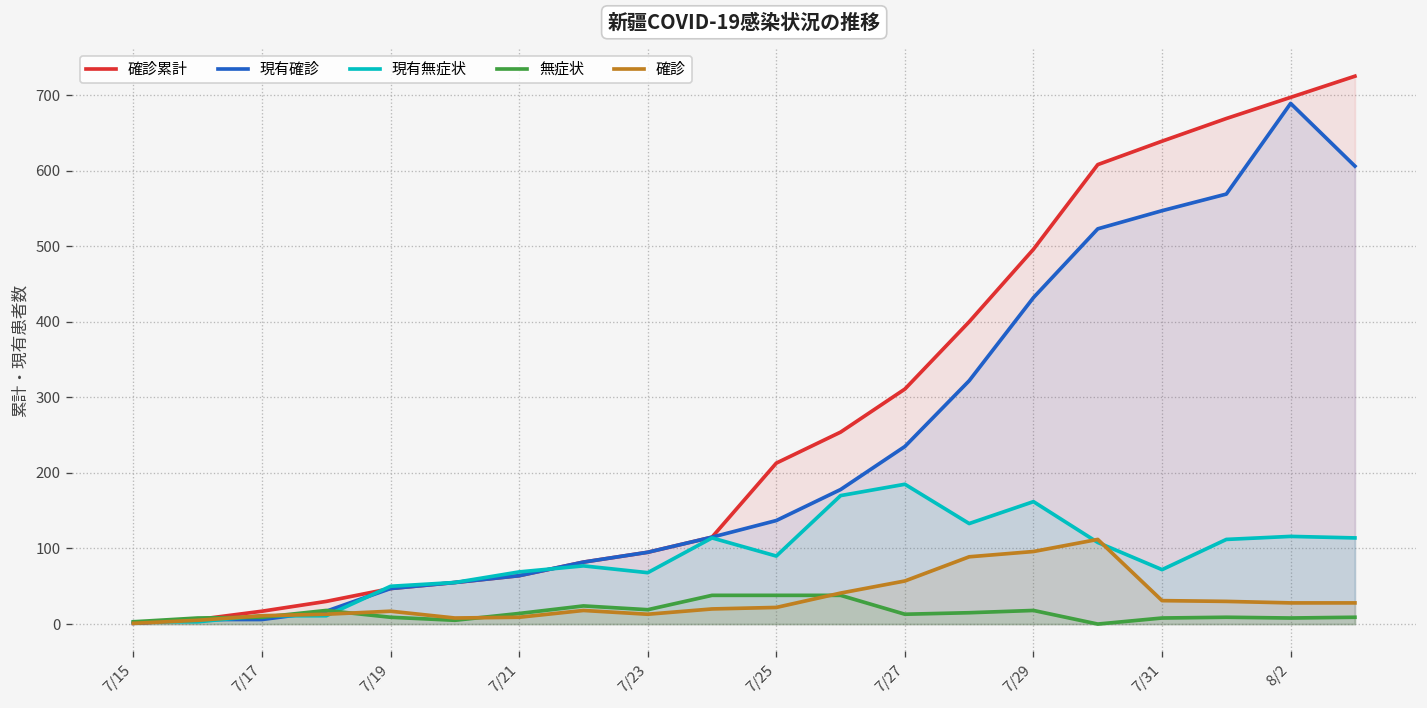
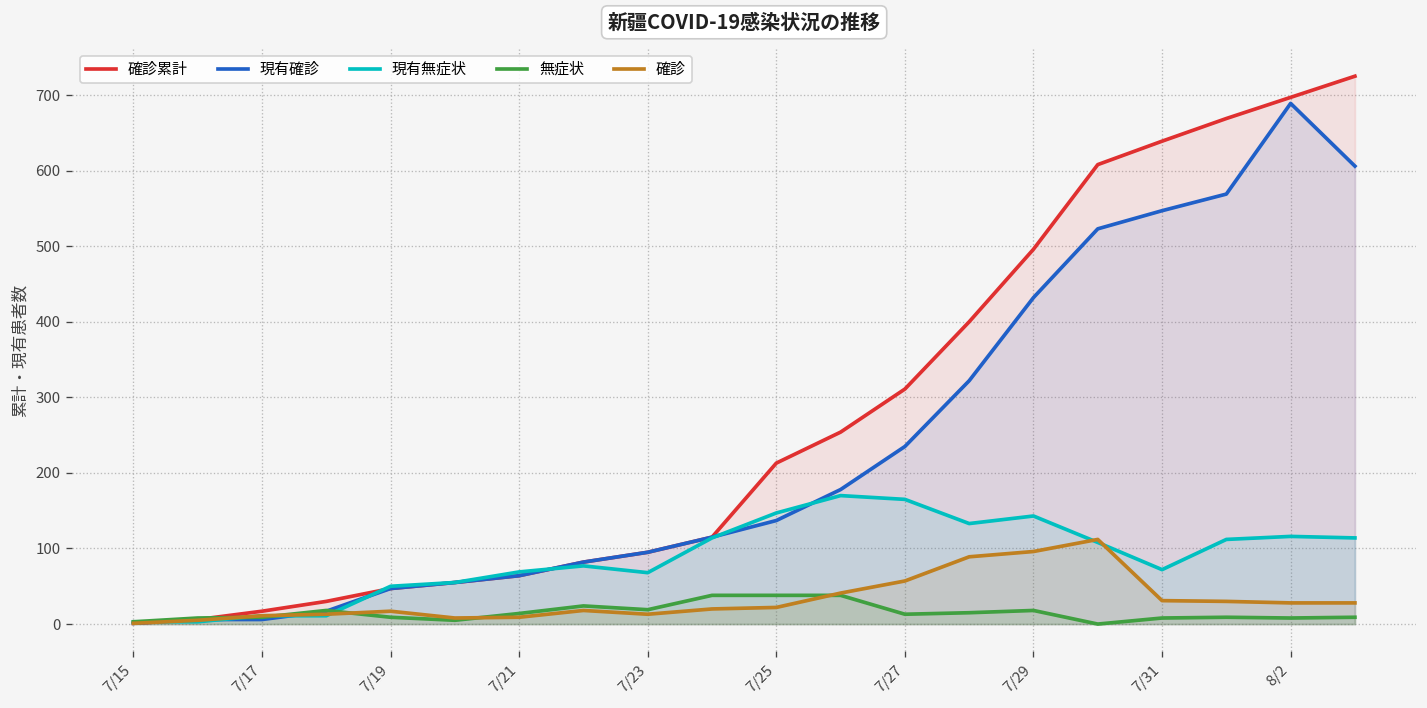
現有無症状, 7/25: 90 -> 150
現有無症状, 7/27: 190 -> 170
現有無症状, 7/29: 160 -> 140
